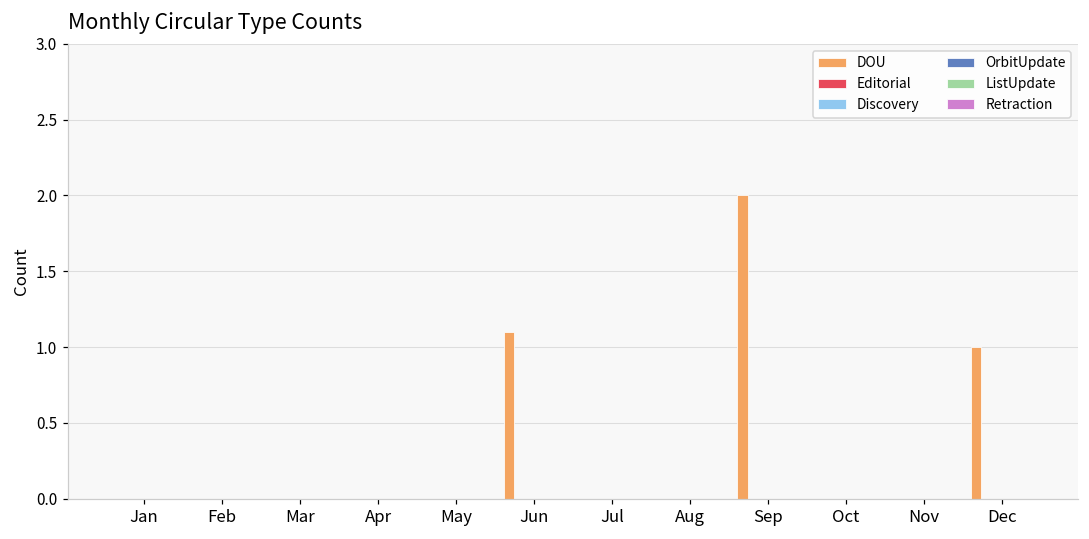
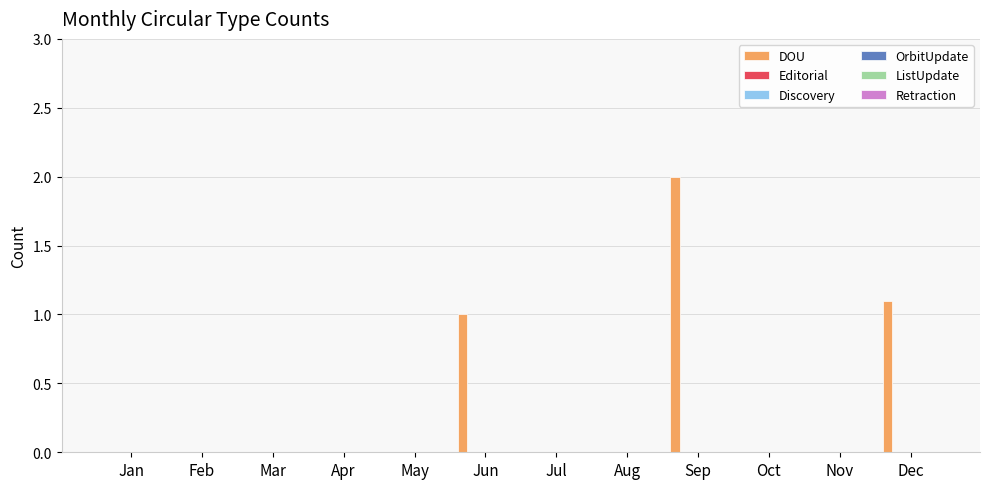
DOU, Jun: 1.1 -> 1.0
DOU, Dec: 1.0 -> 1.1
